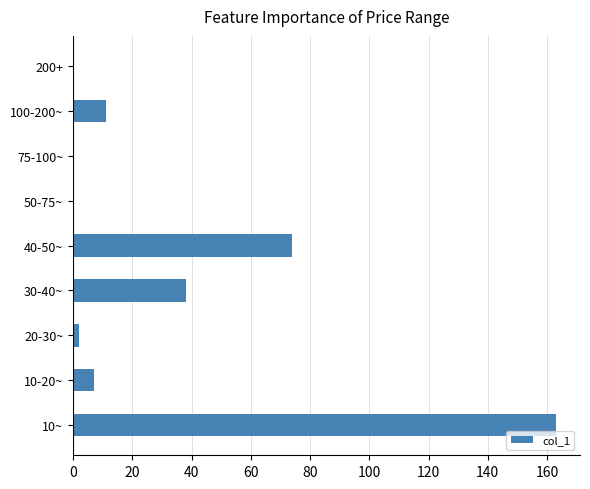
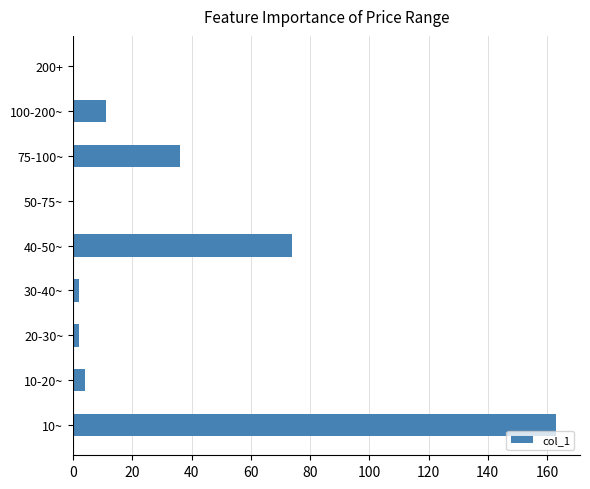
75-100~: 0 -> 36
30-40~: 38 -> 2
10-20~: 7 -> 4
